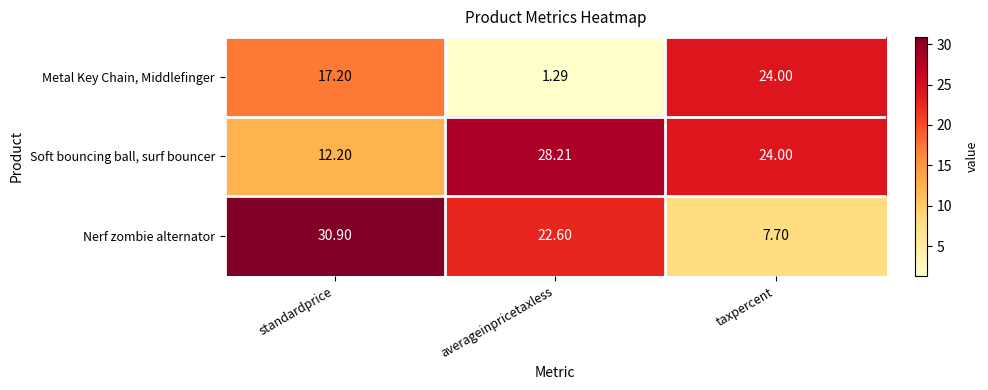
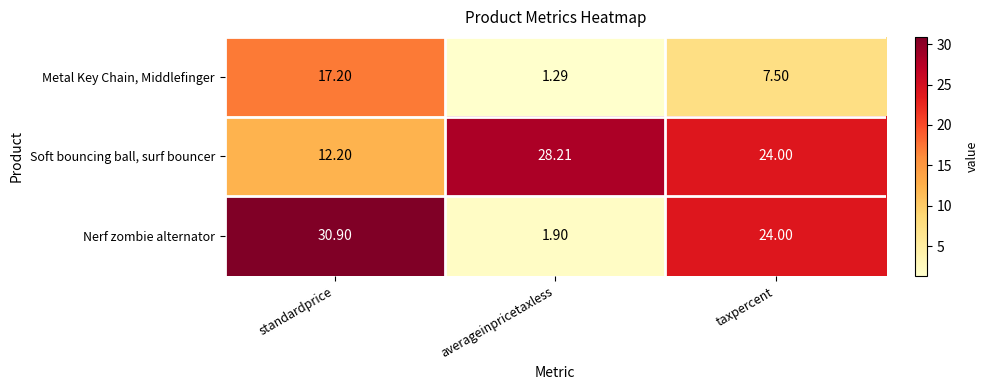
Metal Key Chain, Middlefinger, taxpercent: 24.00 -> 7.50
Nerf zombie alternator, averageinpricetaxless: 22.60 -> 1.90
Nerf zombie alternator, taxpercent: 7.70 -> 24.00
